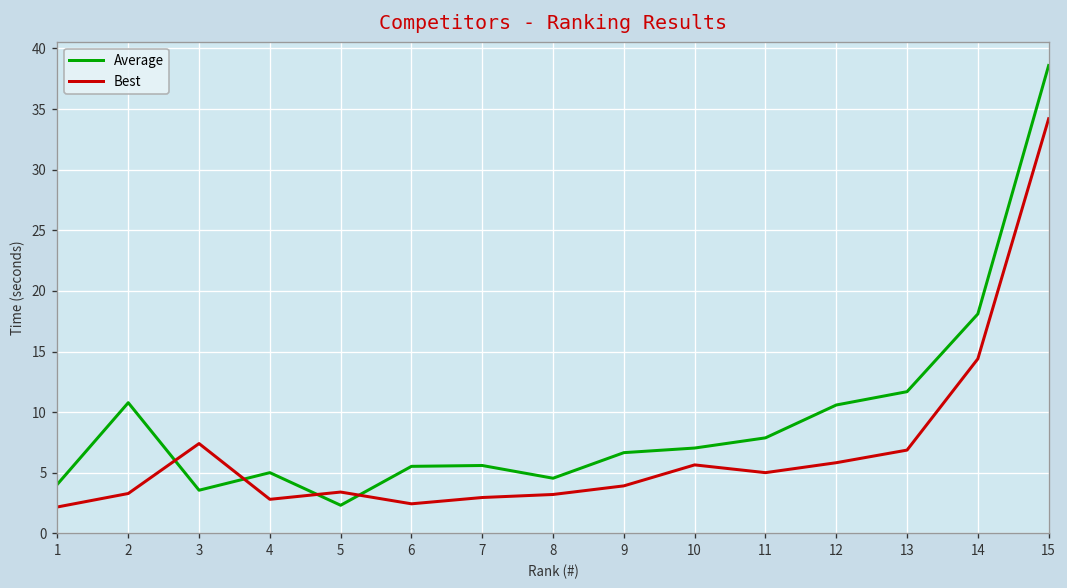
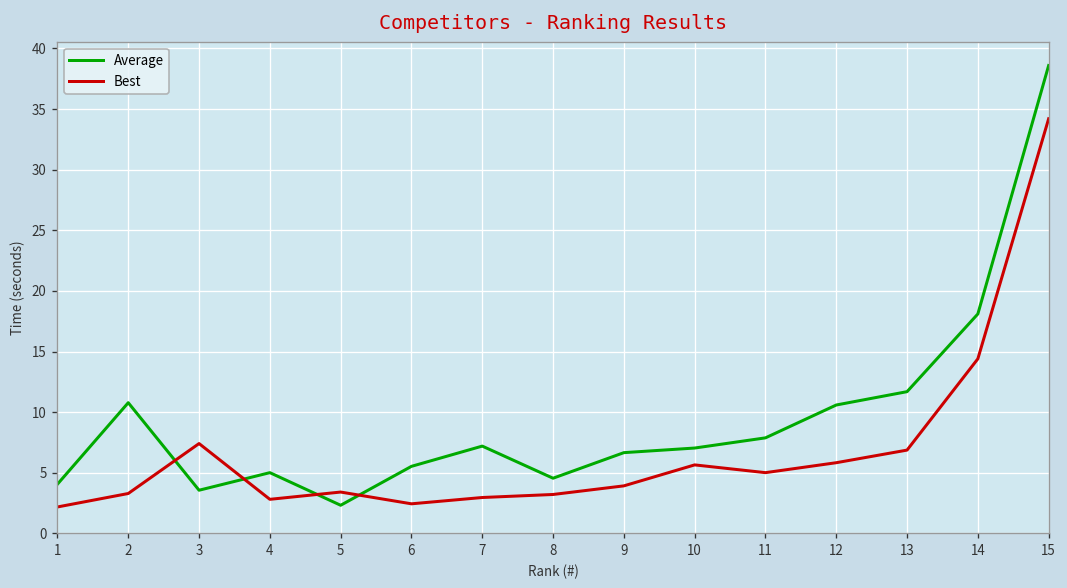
Average, 7: 5.6 -> 7.2
